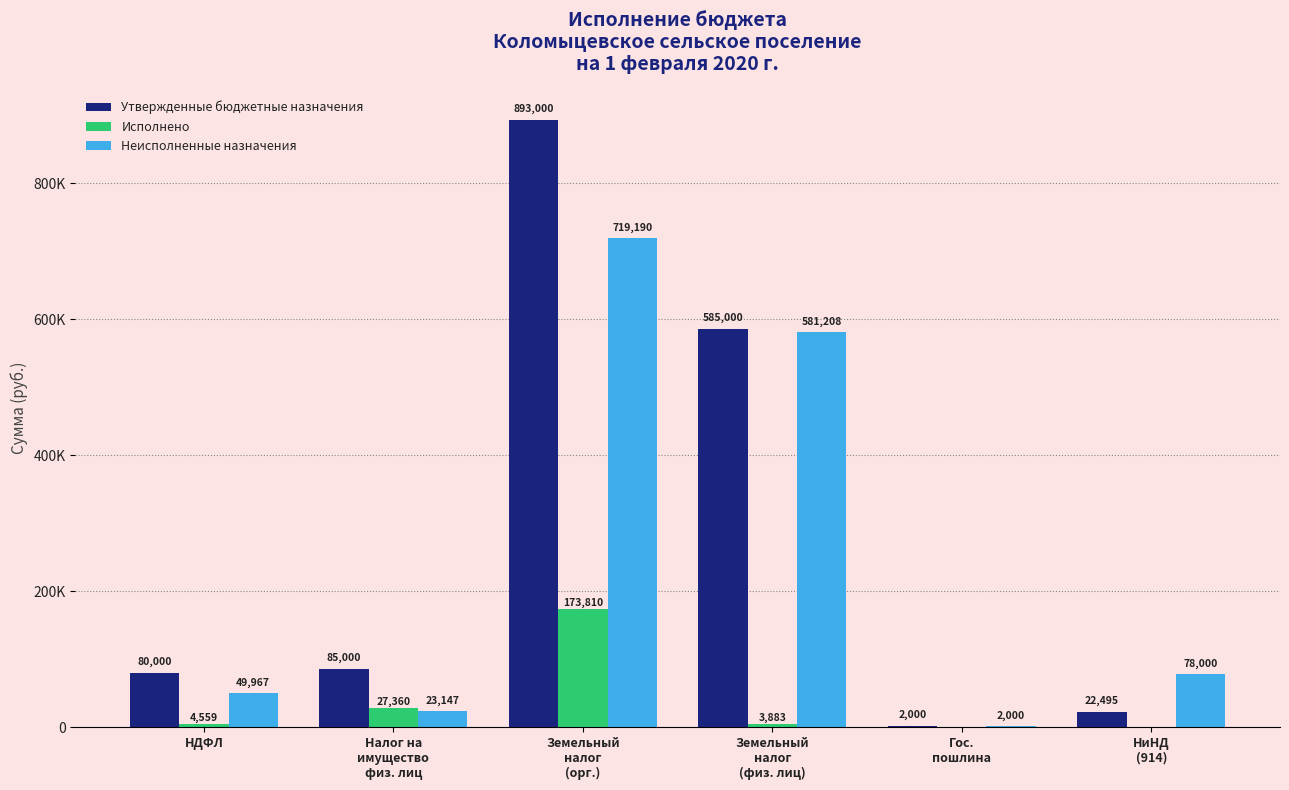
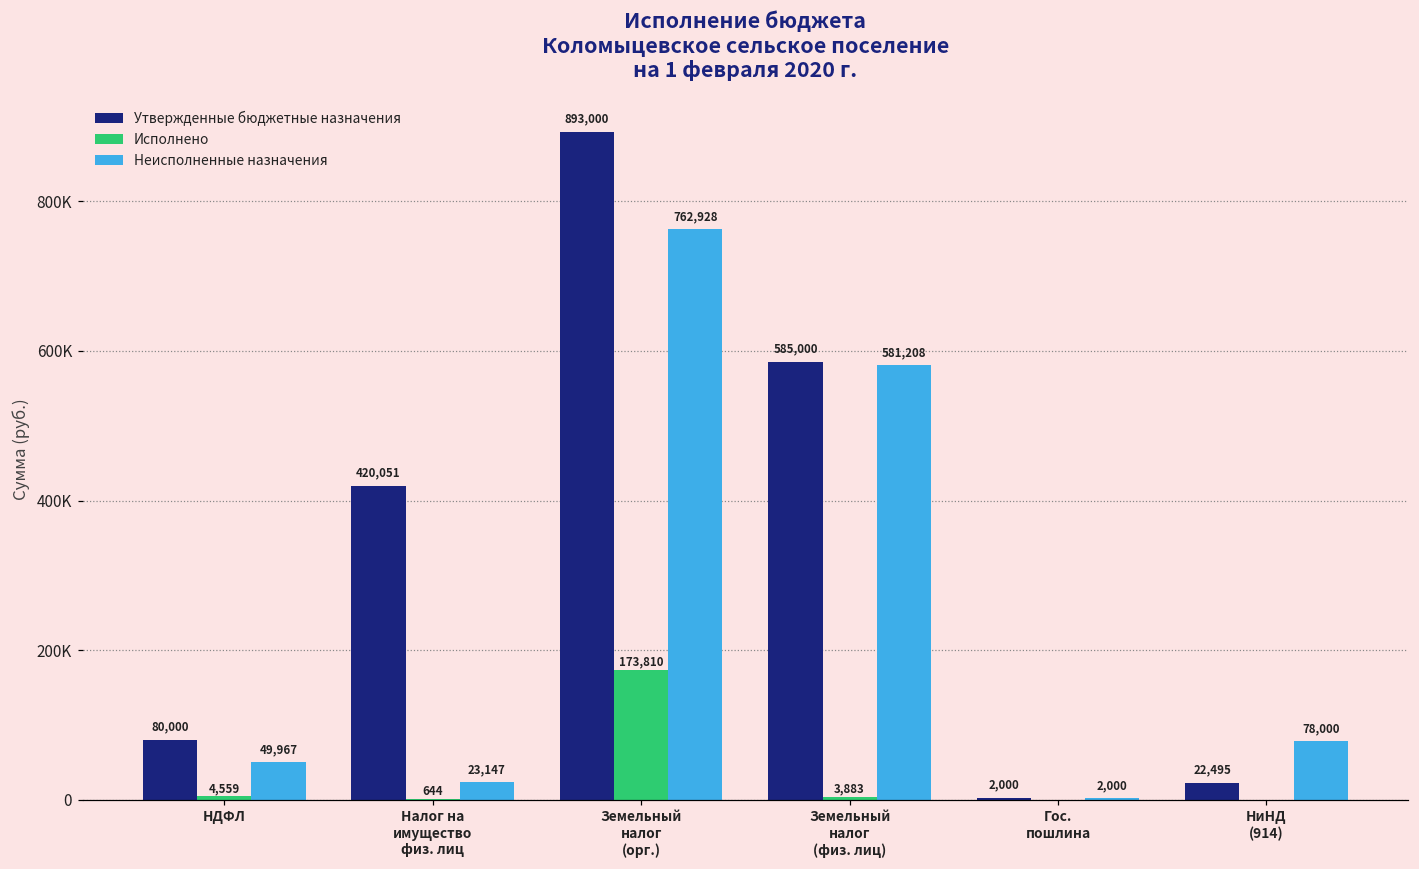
Утвержденные бюджетные назначения, Налог на имущество физ. лиц: 85,000 -> 420,051
Исполнено, Налог на имущество физ. лиц: 27,360 -> 644
Неисполненные назначения, Земельный налог (орг.): 719,190 -> 762,928
